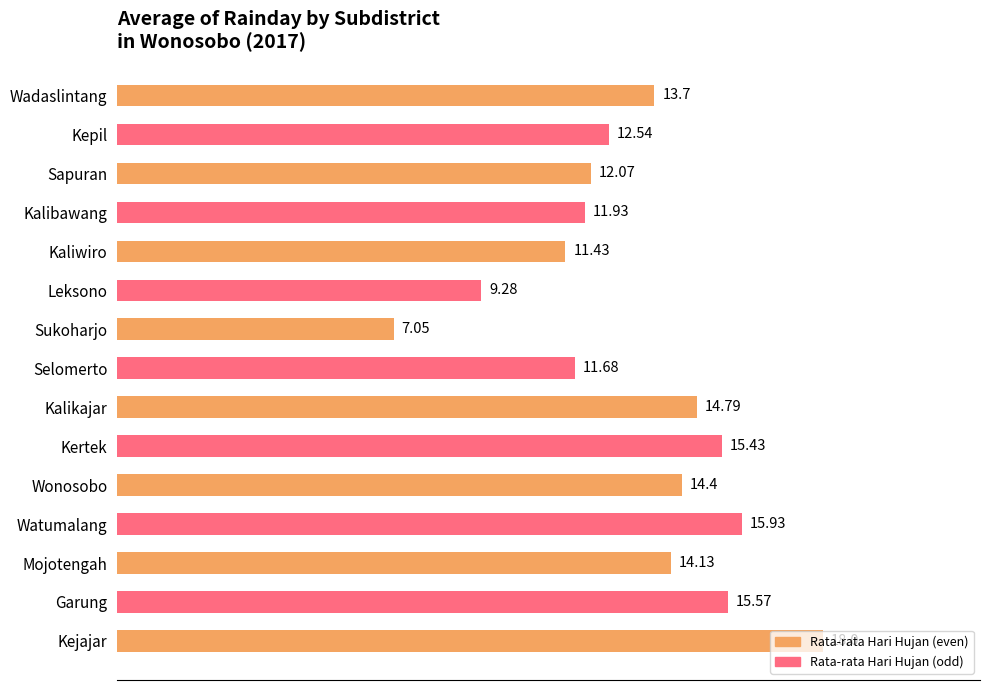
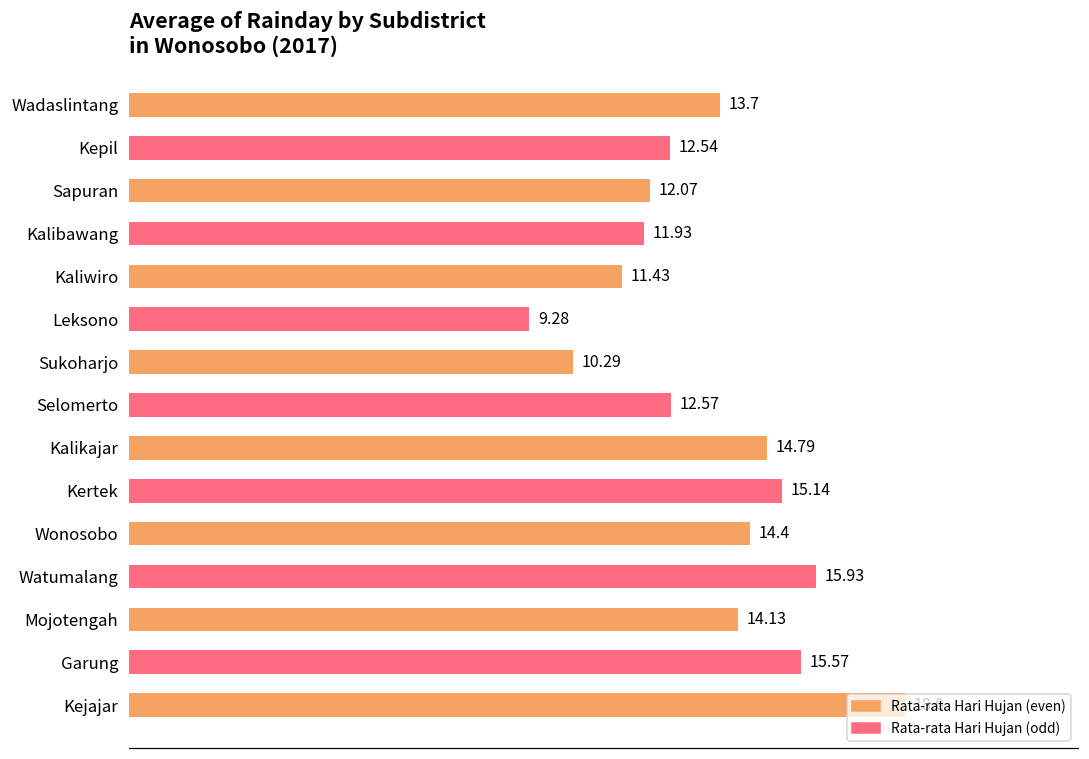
Sukoharjo: 7.05 -> 10.29
Selomerto: 11.68 -> 12.57
Kertek: 15.43 -> 15.14
